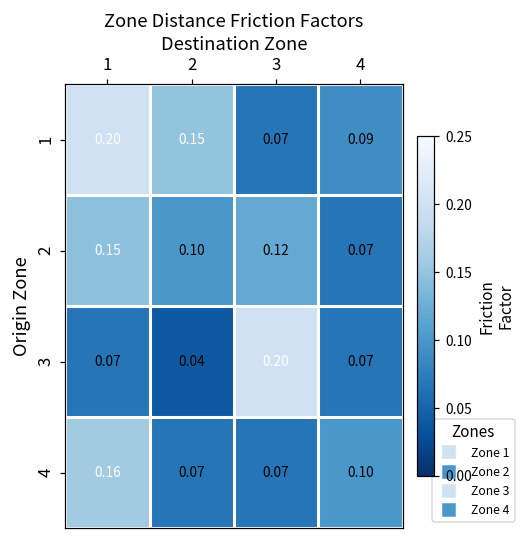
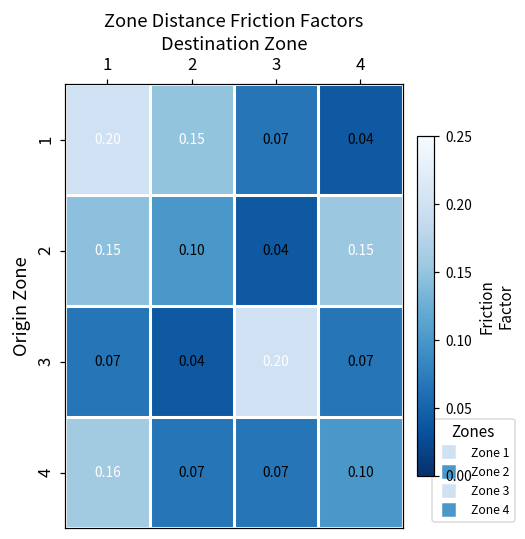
1, 4: 0.09 -> 0.04
2, 3: 0.12 -> 0.04
2, 4: 0.07 -> 0.15
